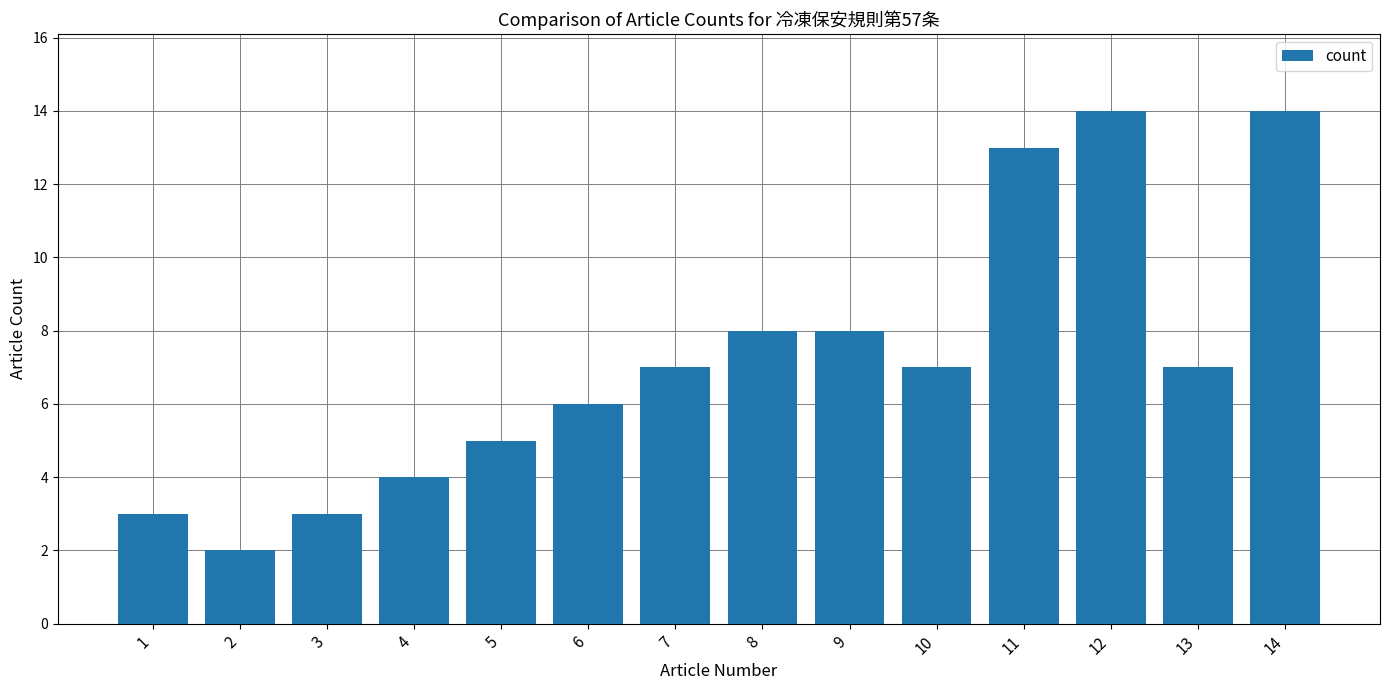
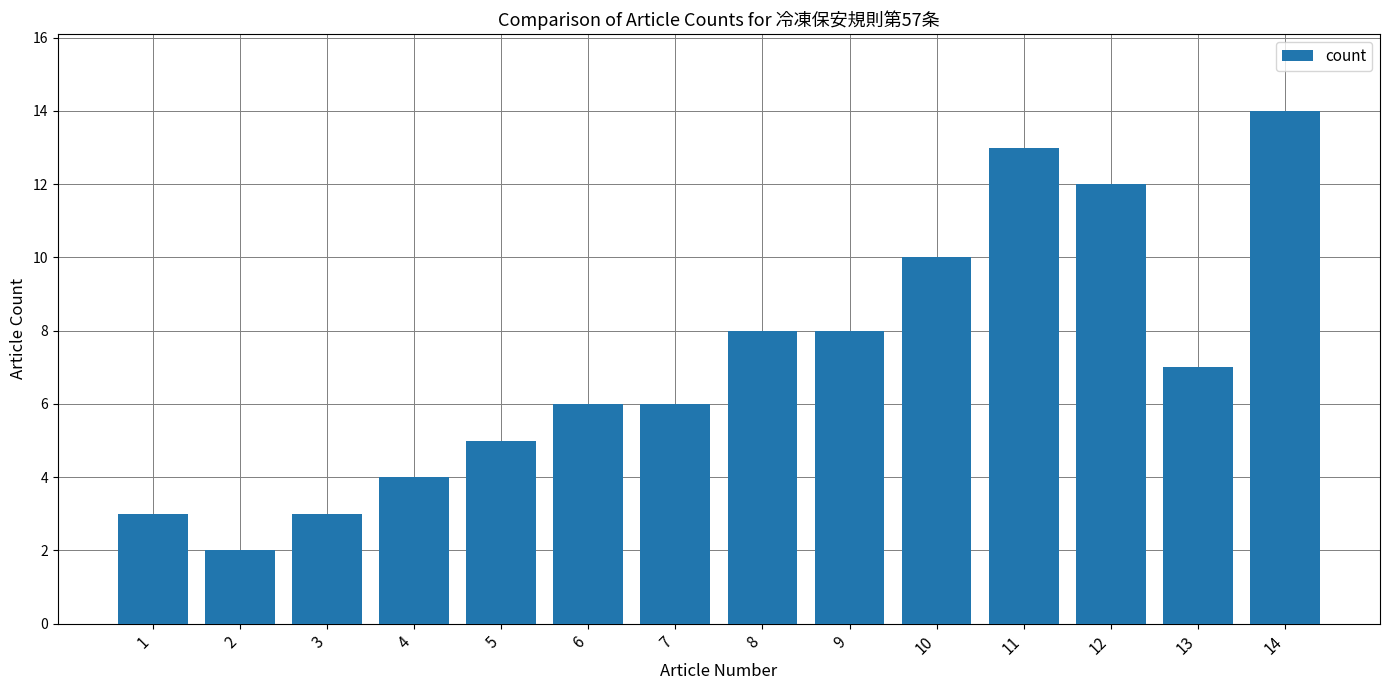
7: 7 -> 6
10: 7 -> 10
12: 14 -> 12
